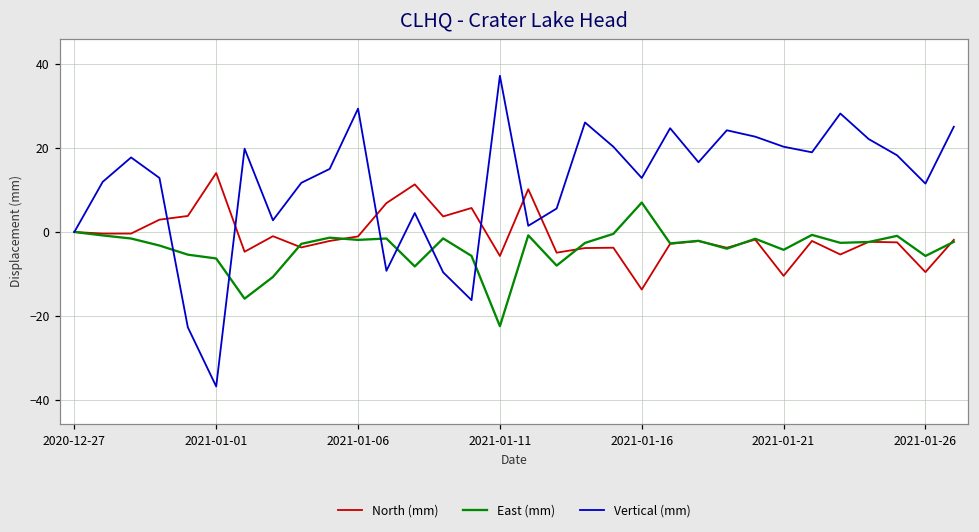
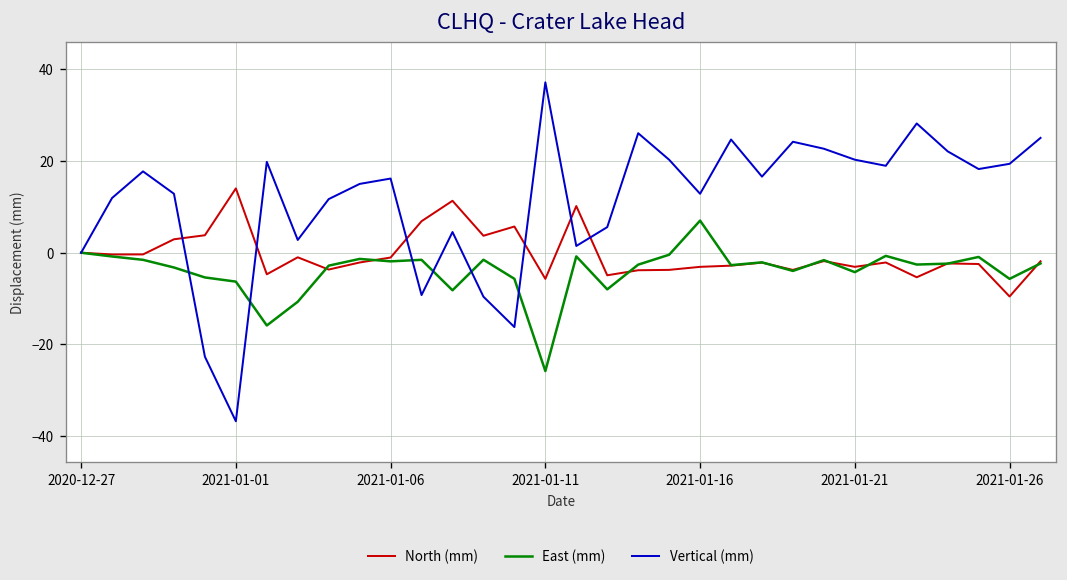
Vertical (mm), 2021-01-06: 29 -> 16
East (mm), 2021-01-11: -22 -> -26
North (mm), 2021-01-16: -14 -> -3
North (mm), 2021-01-21: -10 -> -3
Vertical (mm), 2021-01-26: 12 -> 19
